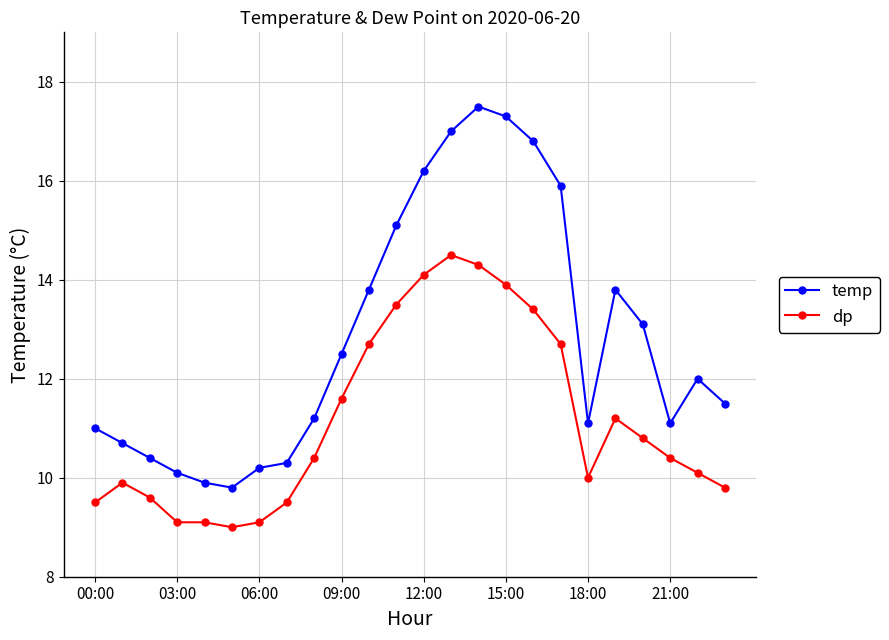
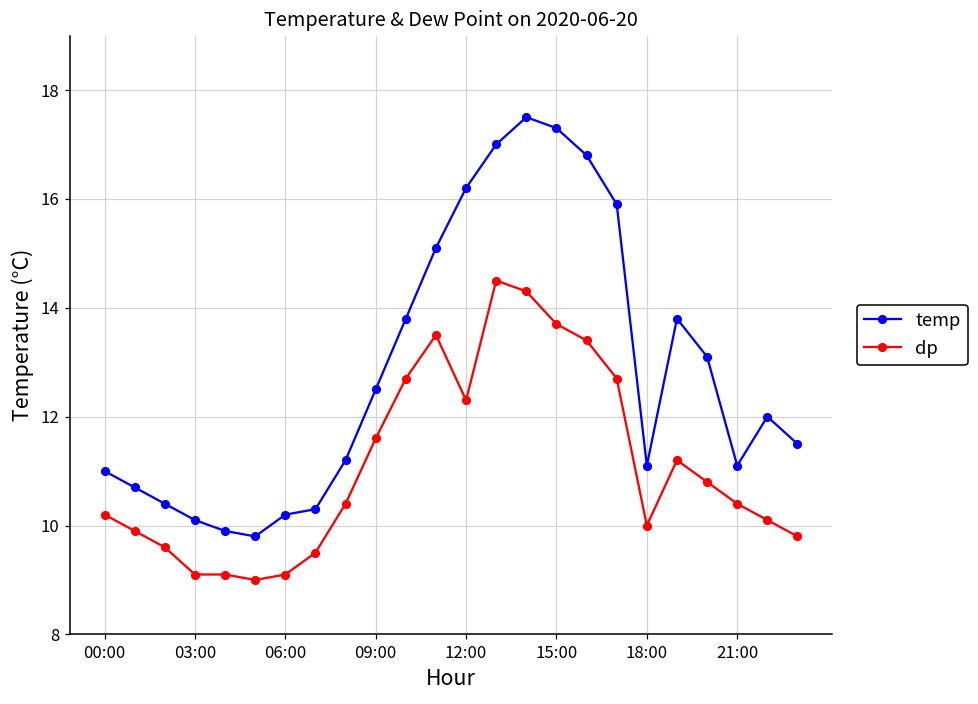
dp, 00:00: 9.5 -> 10.2
dp, 12:00: 14.1 -> 12.3
dp, 15:00: 13.9 -> 13.7
